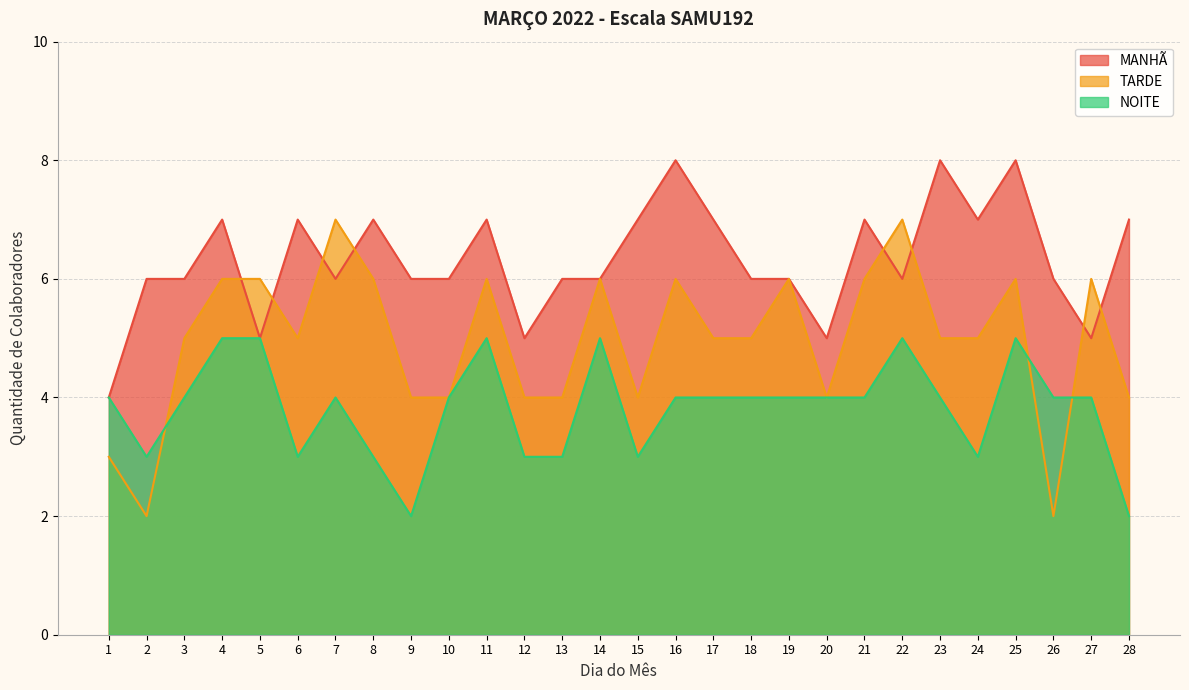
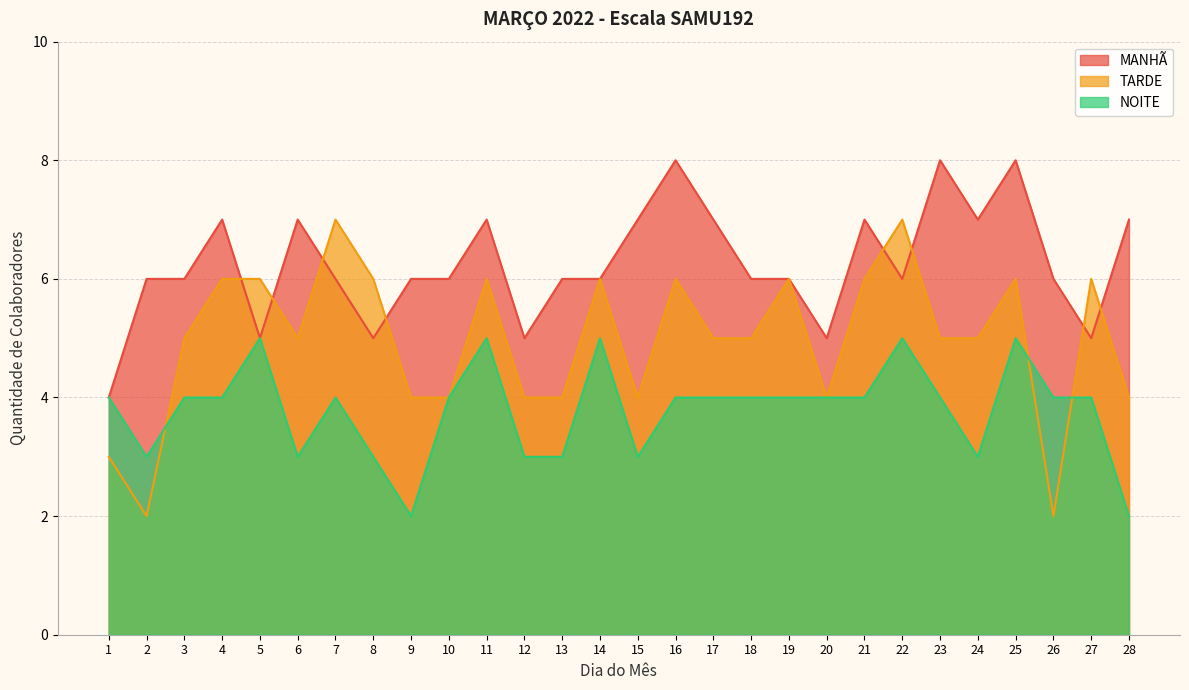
NOITE, 4: 5 -> 4
MANHÃ, 8: 7 -> 5
